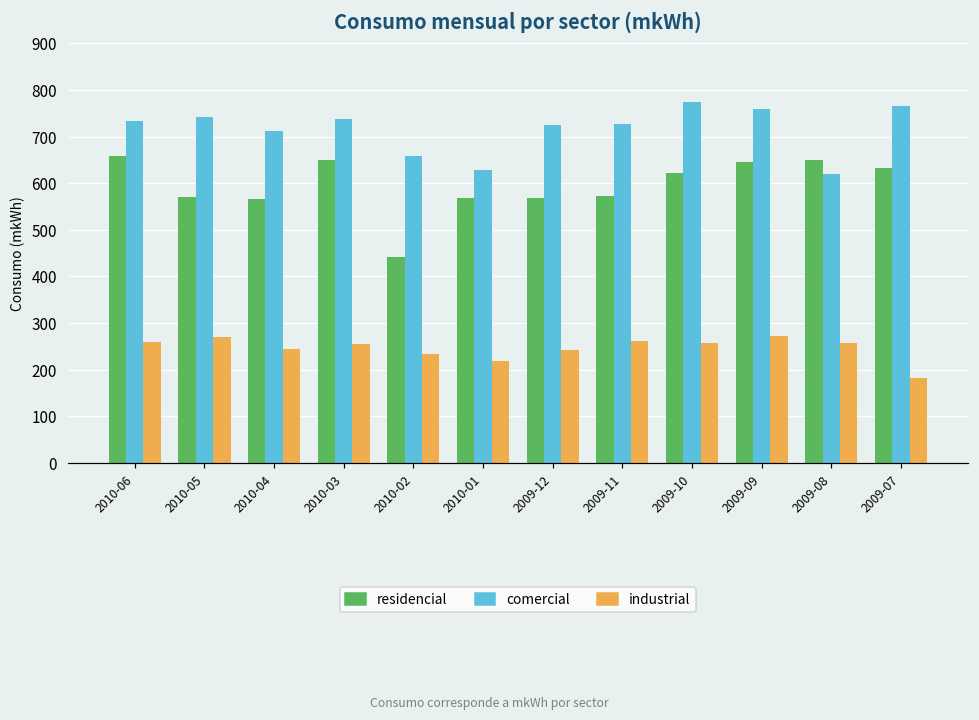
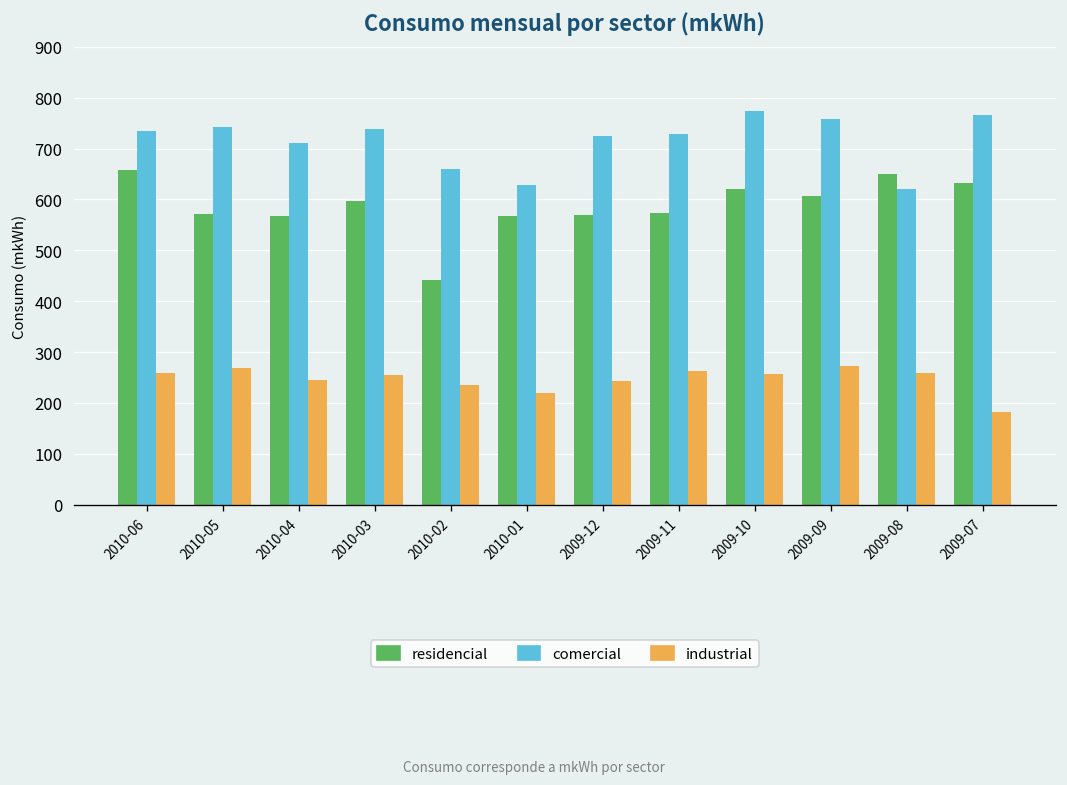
residencial, 2010-03: 650 -> 600
residencial, 2009-09: 650 -> 610
